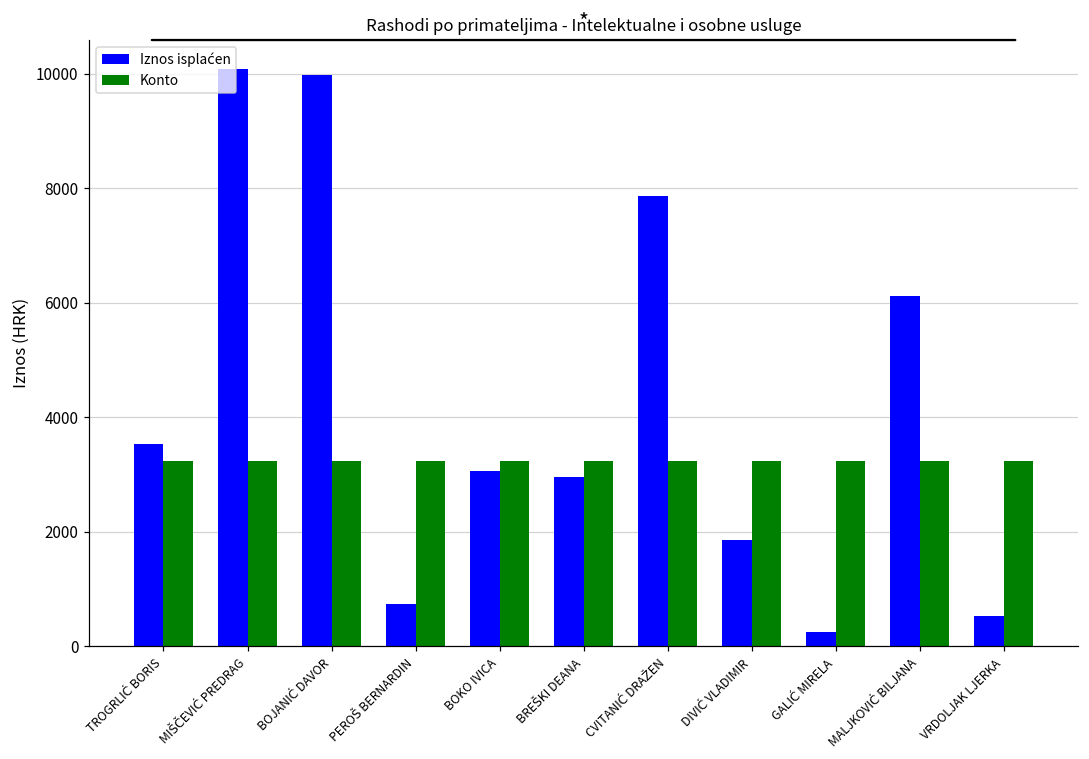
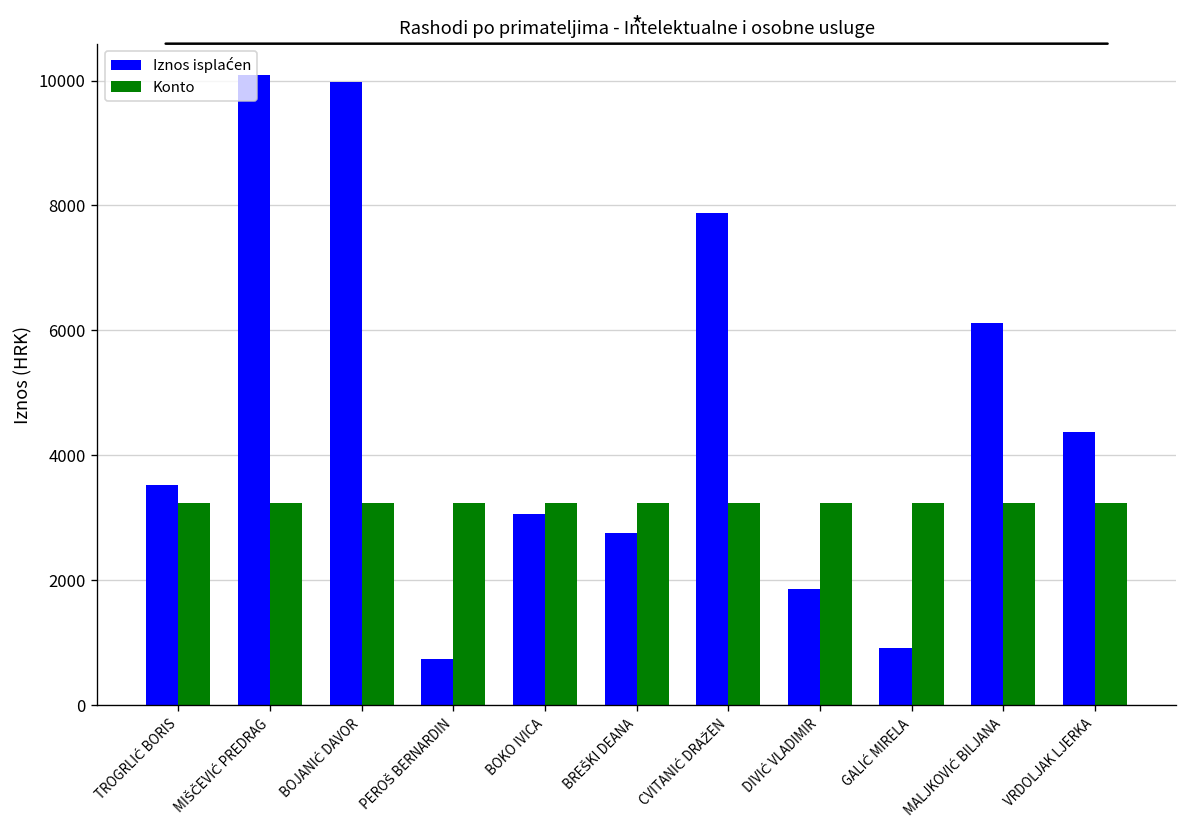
Iznos isplaćen, BREŠKI DEANA: 3000 -> 2700
Iznos isplaćen, GALIĆ MIRELA: 300 -> 900
Iznos isplaćen, VRDOLJAK LJERKA: 500 -> 4400
